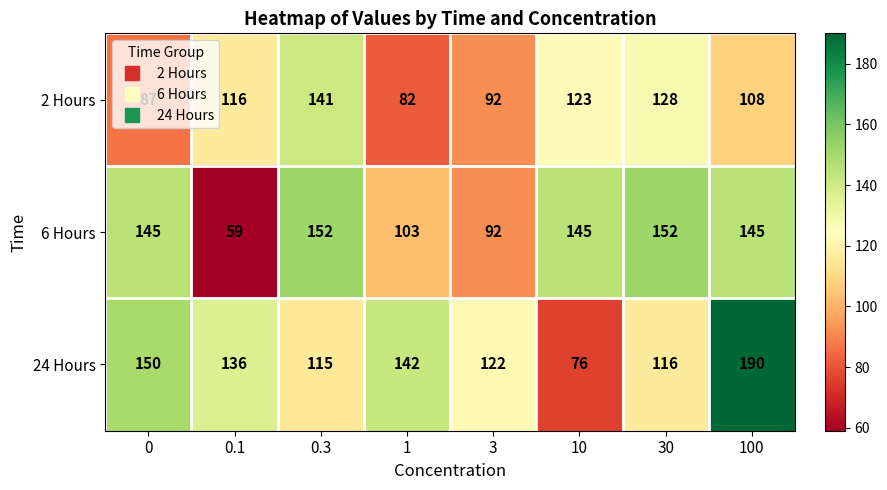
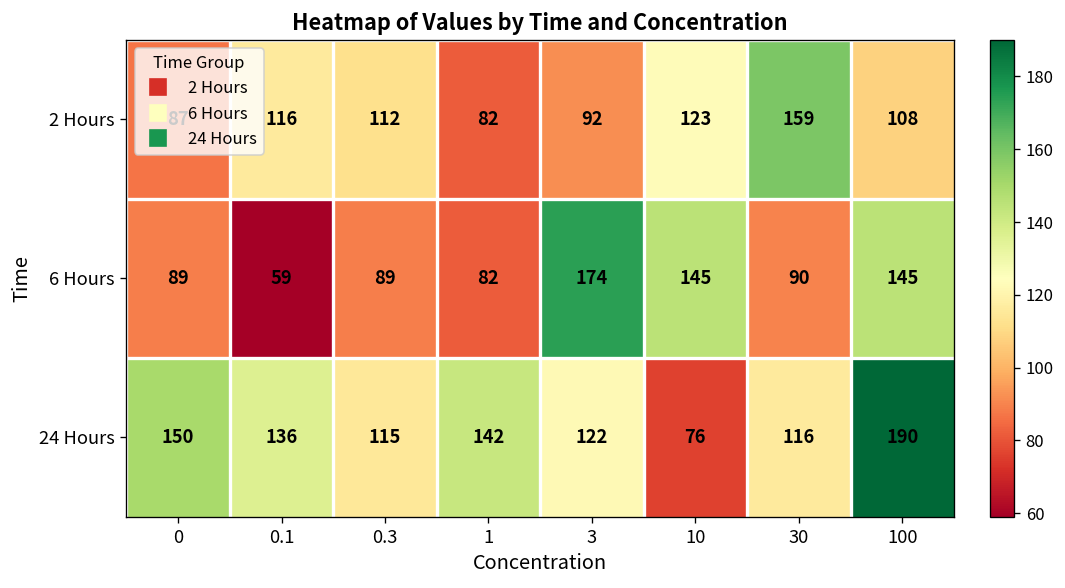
2 Hours, 0.3: 141 -> 112
2 Hours, 30: 128 -> 159
6 Hours, 0: 145 -> 89
6 Hours, 0.3: 152 -> 89
6 Hours, 1: 103 -> 82
6 Hours, 3: 92 -> 174
6 Hours, 30: 152 -> 90
